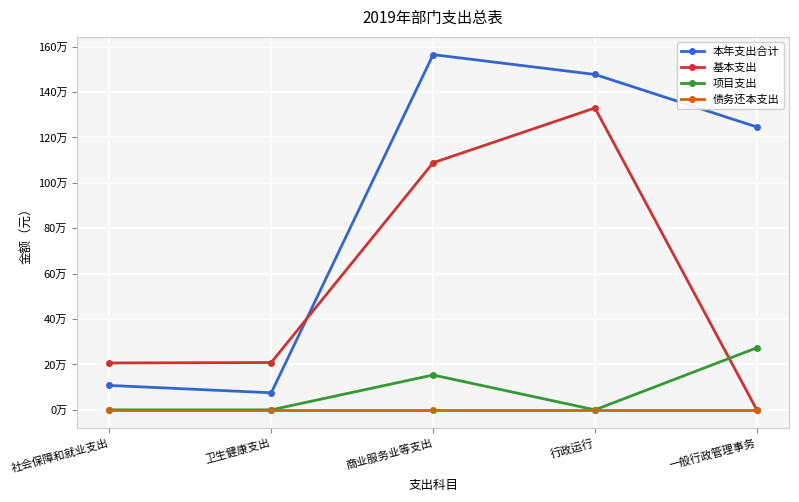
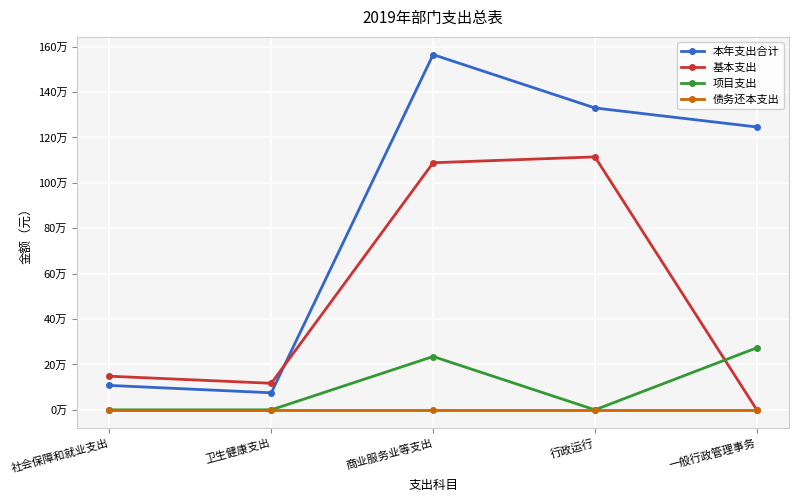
基本支出, 社会保障和就业支出: 21万 -> 15万
基本支出, 卫生健康支出: 21万 -> 12万
项目支出, 商业服务业等支出: 15万 -> 24万
本年支出合计, 行政运行: 148万 -> 133万
基本支出, 行政运行: 133万 -> 111万
